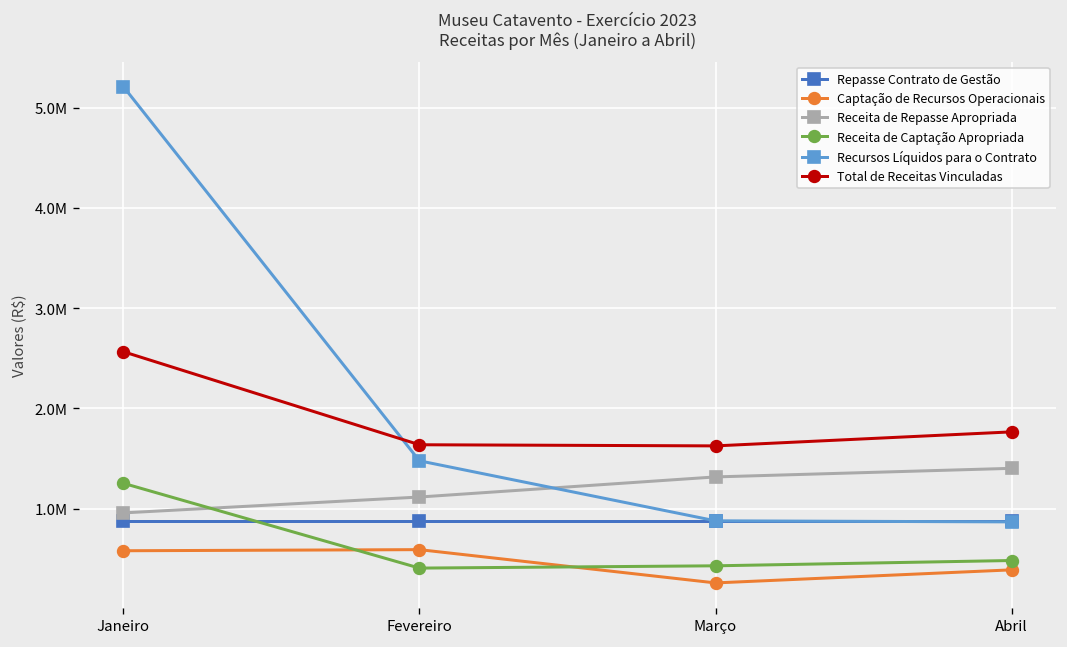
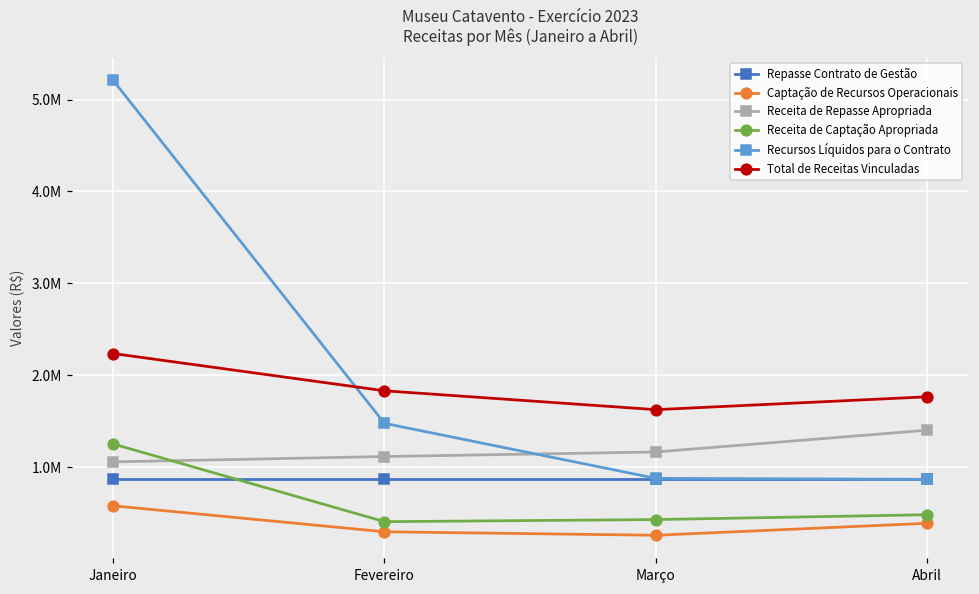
Receita de Repasse Apropriada, Janeiro: 1000000 -> 1100000
Total de Receitas Vinculadas, Janeiro: 2600000 -> 2200000
Captação de Recursos Operacionais, Fevereiro: 600000 -> 300000
Total de Receitas Vinculadas, Fevereiro: 1600000 -> 1800000
Receita de Repasse Apropriada, Março: 1300000 -> 1200000
